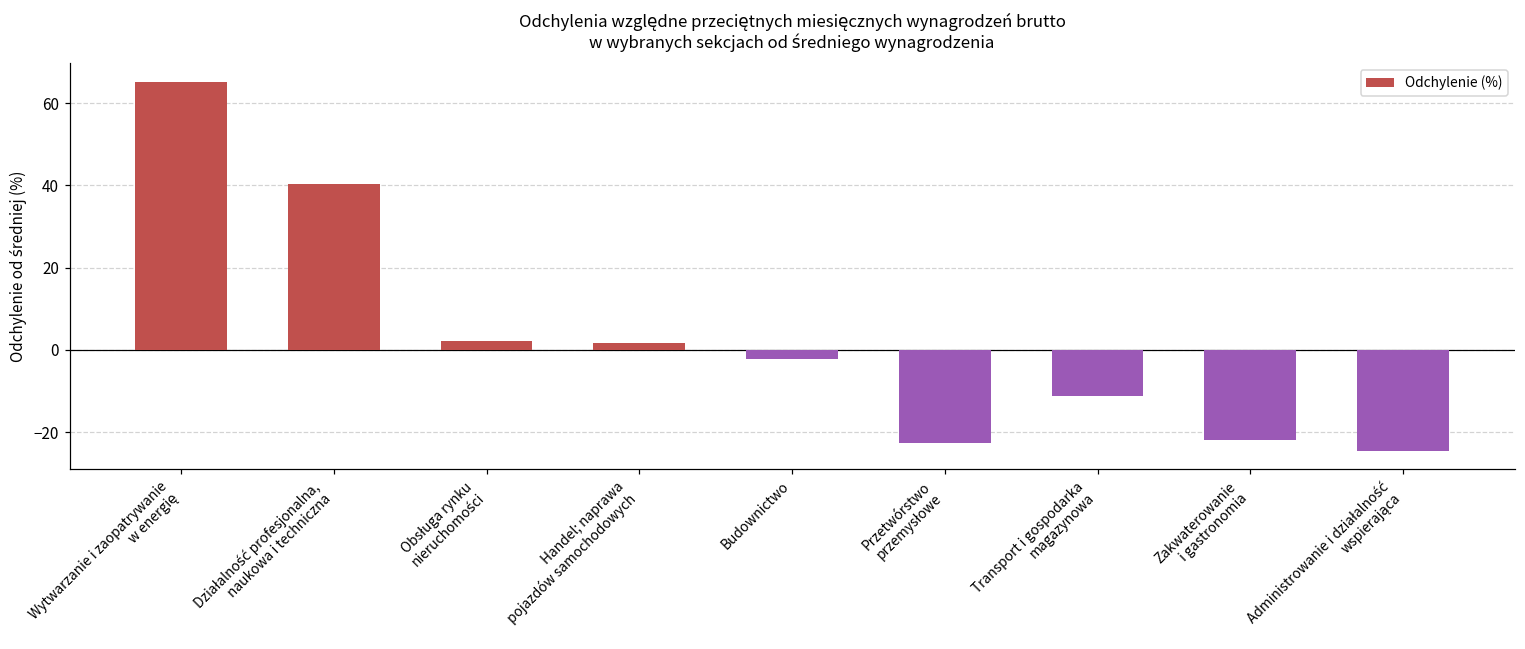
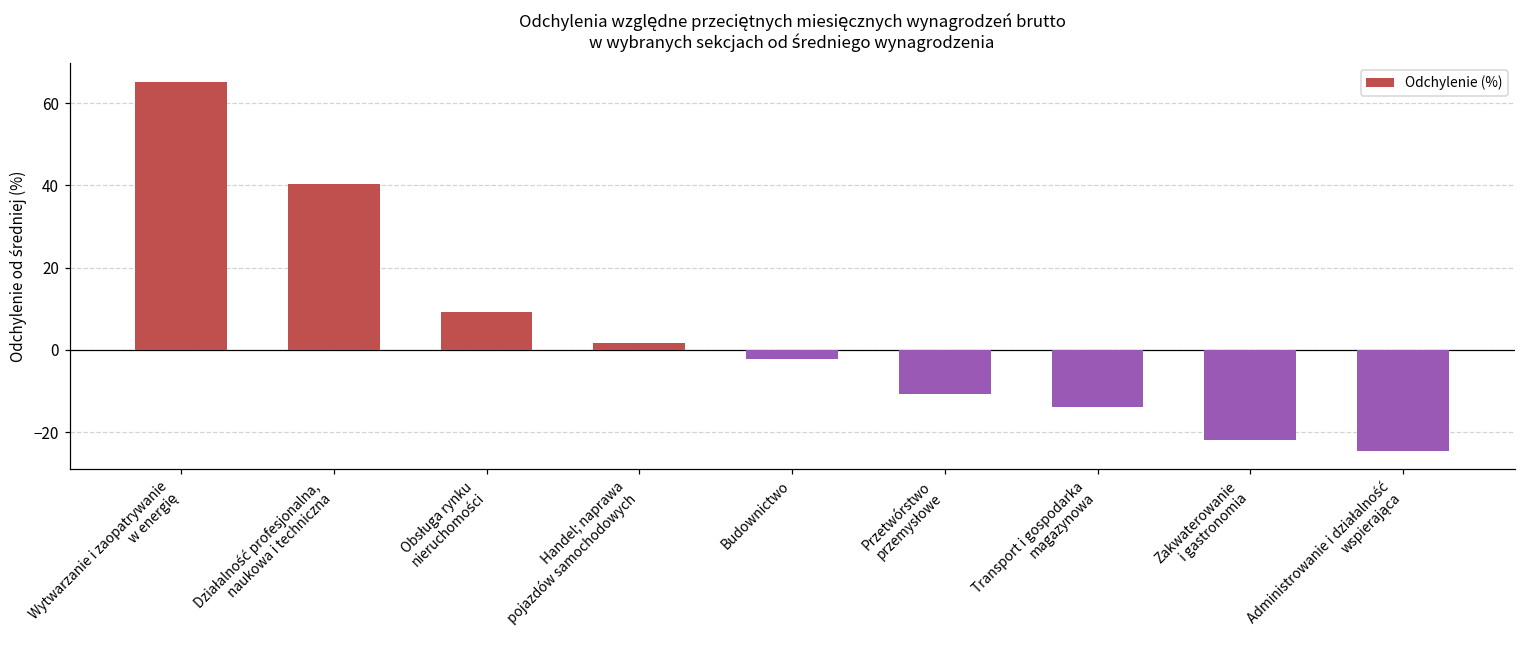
Obsługa rynku nieruchomości: 2 -> 9
Przetwórstwo przemysłowe: -23 -> -11
Transport i gospodarka magazynowa: -11 -> -14
